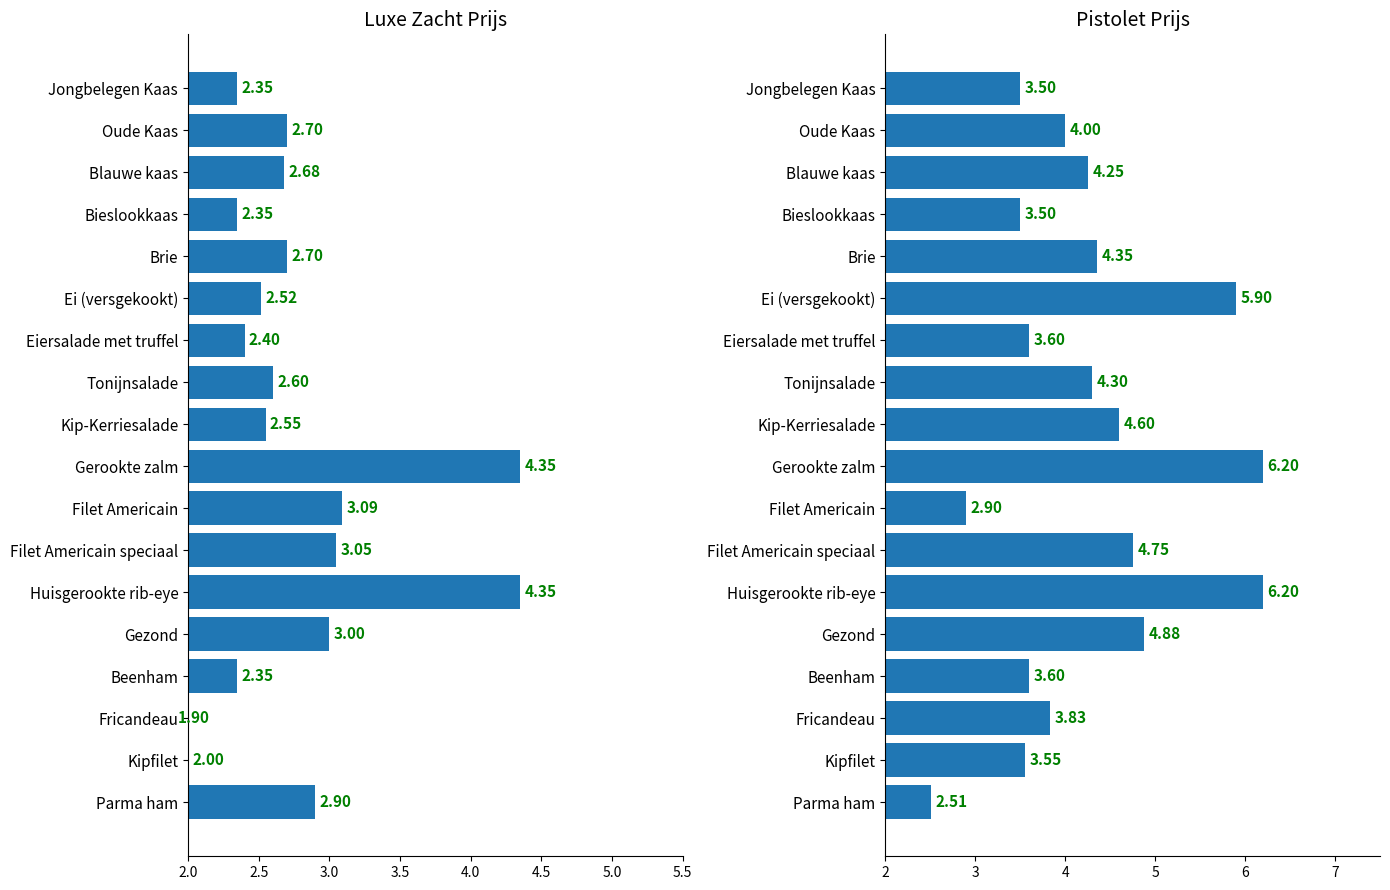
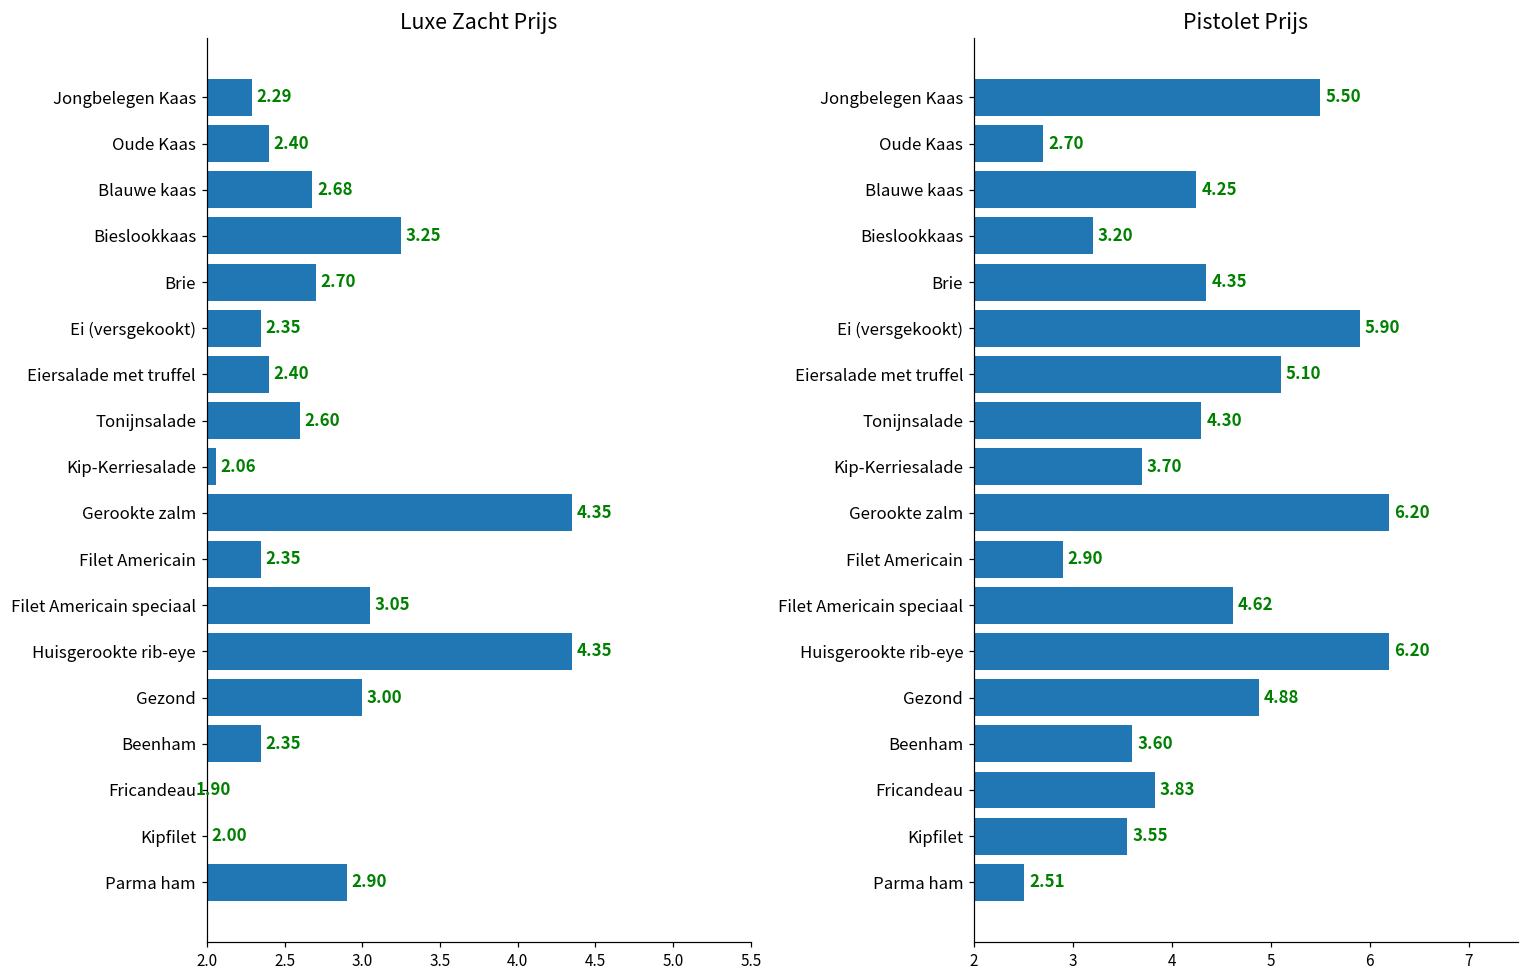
Luxe Zacht Prijs, Jongbelegen Kaas: 2.35 -> 2.29
Luxe Zacht Prijs, Oude Kaas: 2.70 -> 2.40
Luxe Zacht Prijs, Bieslookkaas: 2.35 -> 3.25
Luxe Zacht Prijs, Ei (versgekookt): 2.52 -> 2.35
Luxe Zacht Prijs, Kip-Kerriesalade: 2.55 -> 2.06
Luxe Zacht Prijs, Filet Americain: 3.09 -> 2.35
Pistolet Prijs, Jongbelegen Kaas: 3.50 -> 5.50
Pistolet Prijs, Oude Kaas: 4.00 -> 2.70
Pistolet Prijs, Bieslookkaas: 3.50 -> 3.20
Pistolet Prijs, Eiersalade met truffel: 3.60 -> 5.10
Pistolet Prijs, Kip-Kerriesalade: 4.60 -> 3.70
Pistolet Prijs, Filet Americain speciaal: 4.75 -> 4.62
